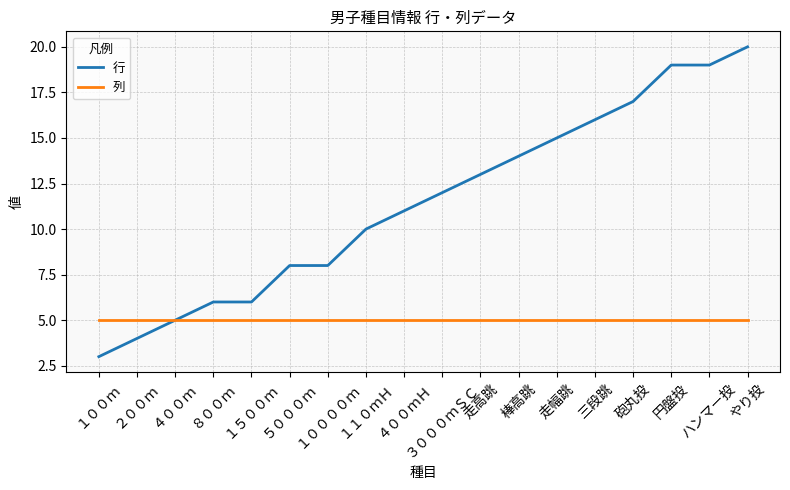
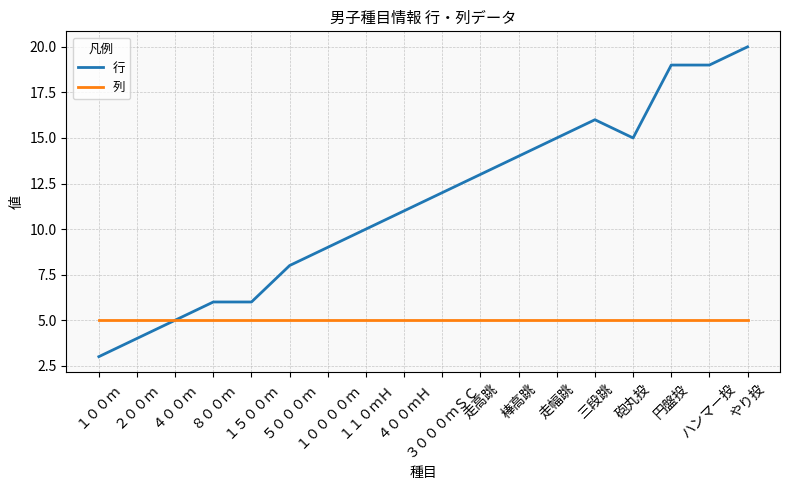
行, １００００ｍ: 8 -> 9
行, 砲丸投: 17 -> 15
